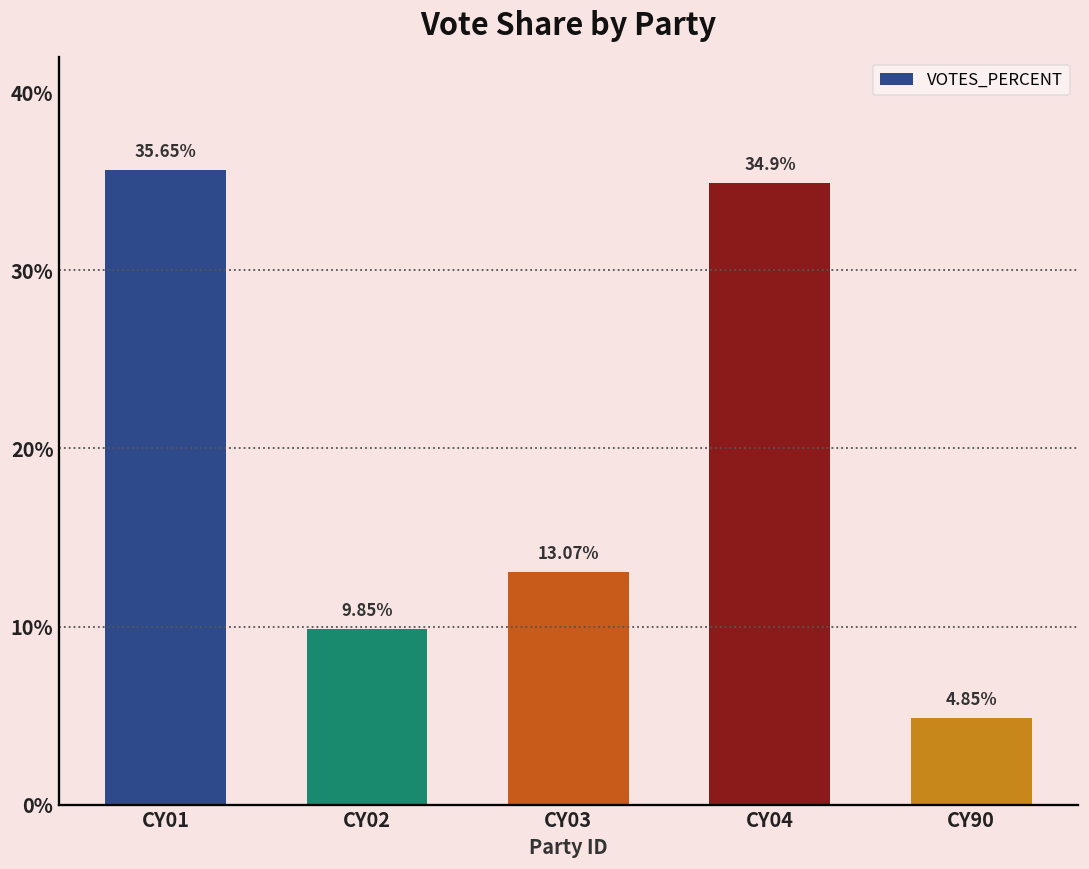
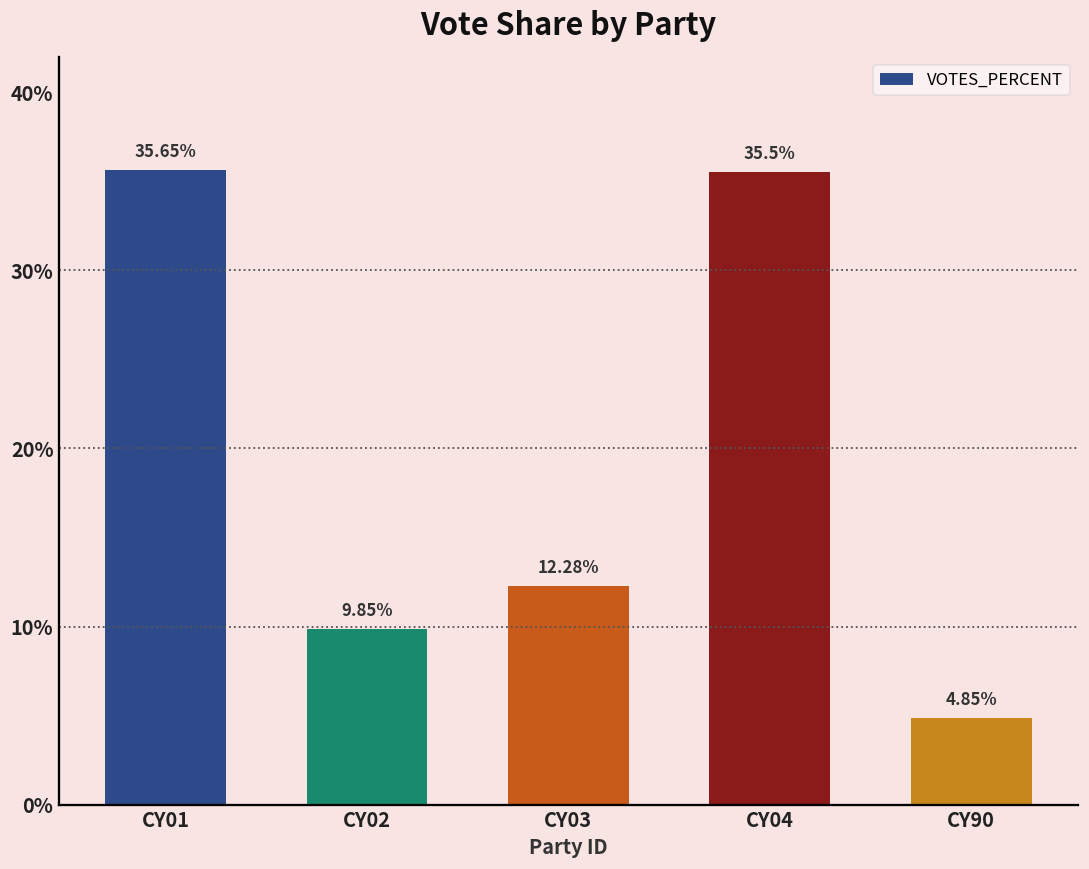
CY03: 13.07% -> 12.28%
CY04: 34.9% -> 35.5%
